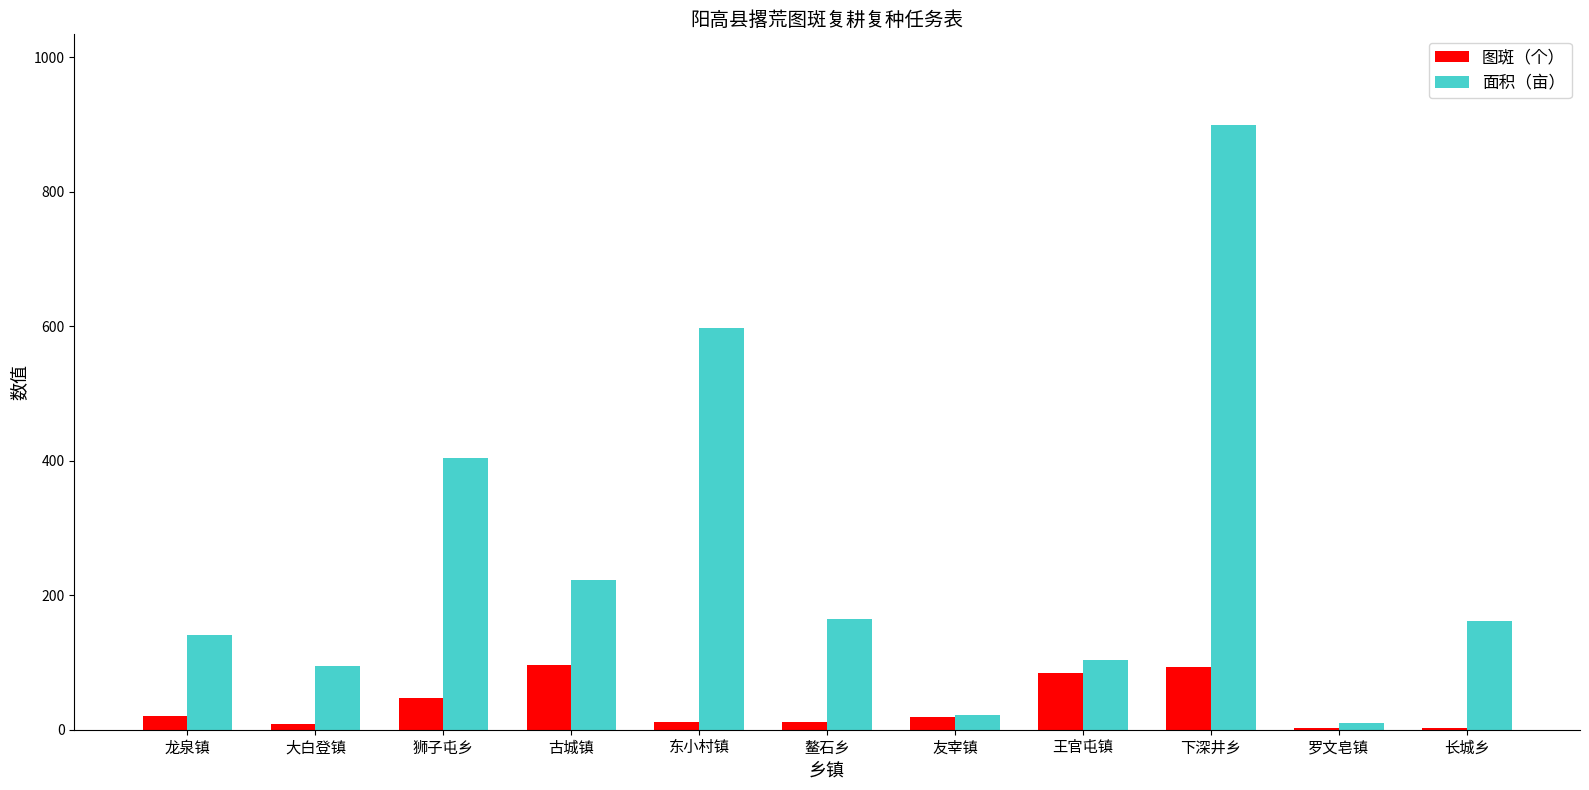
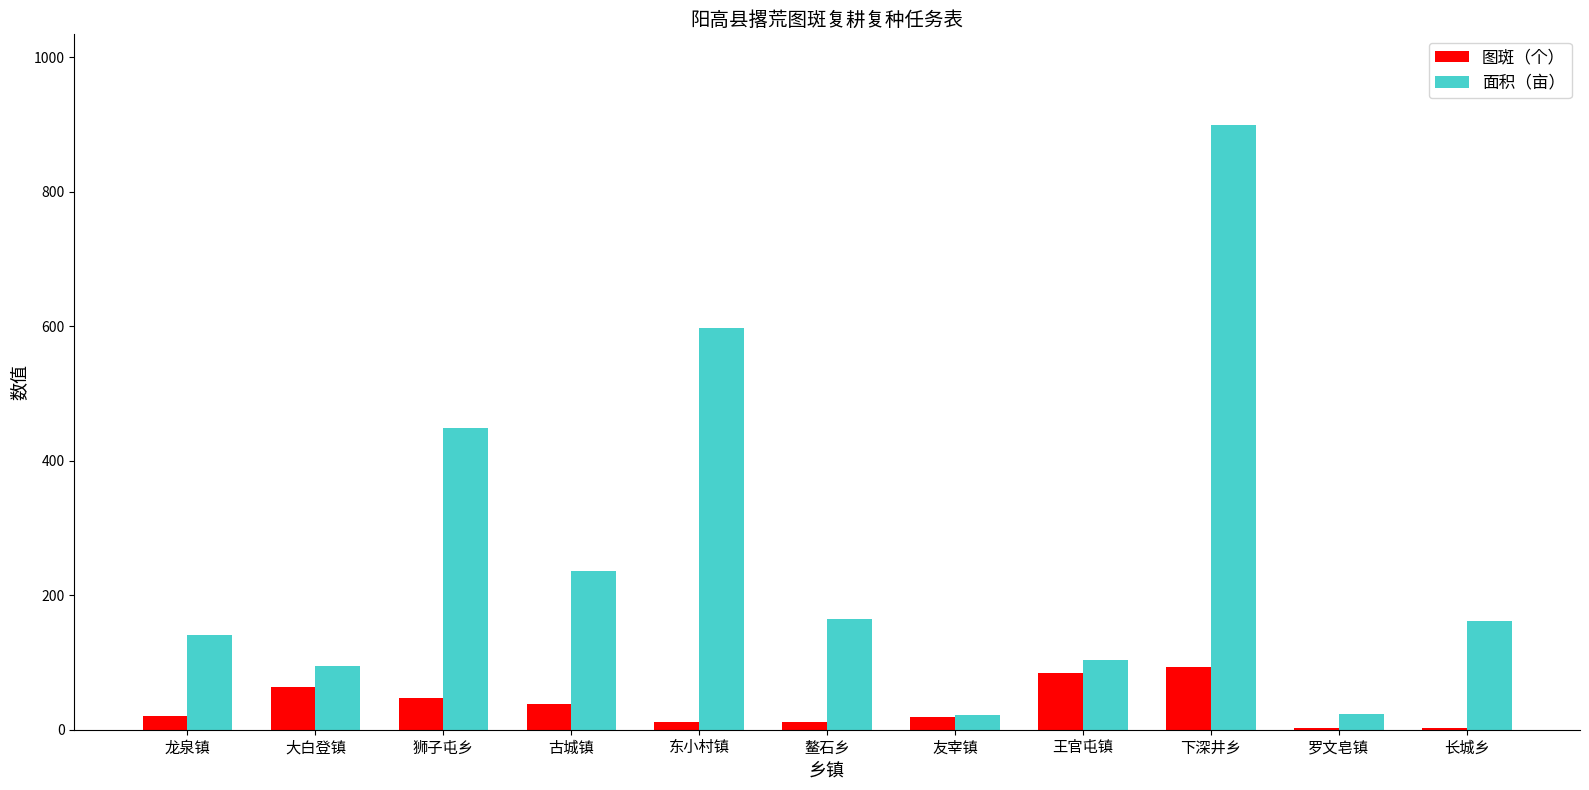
图斑（个）, 大白登镇: 10 -> 60
面积（亩）, 狮子屯乡: 400 -> 450
图斑（个）, 古城镇: 100 -> 40
面积（亩）, 古城镇: 220 -> 240
面积（亩）, 罗文皂镇: 10 -> 20
